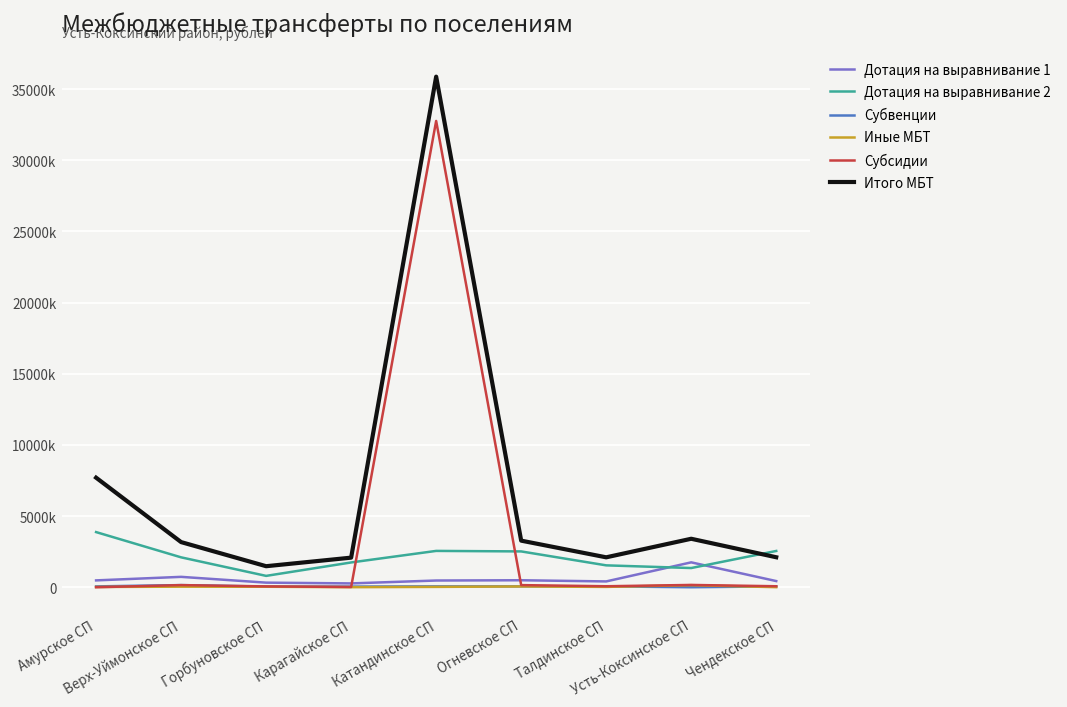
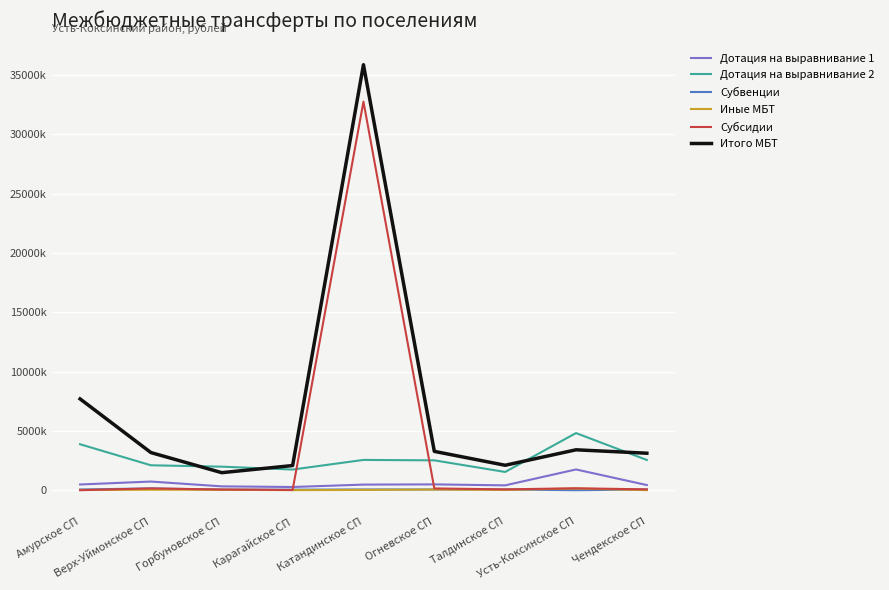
Дотация на выравнивание 2, Горбуновское СП: 800000 -> 2000000
Дотация на выравнивание 2, Усть-Коксинское СП: 1300000 -> 4800000
Итого МБТ, Чендекское СП: 2100000 -> 3100000
